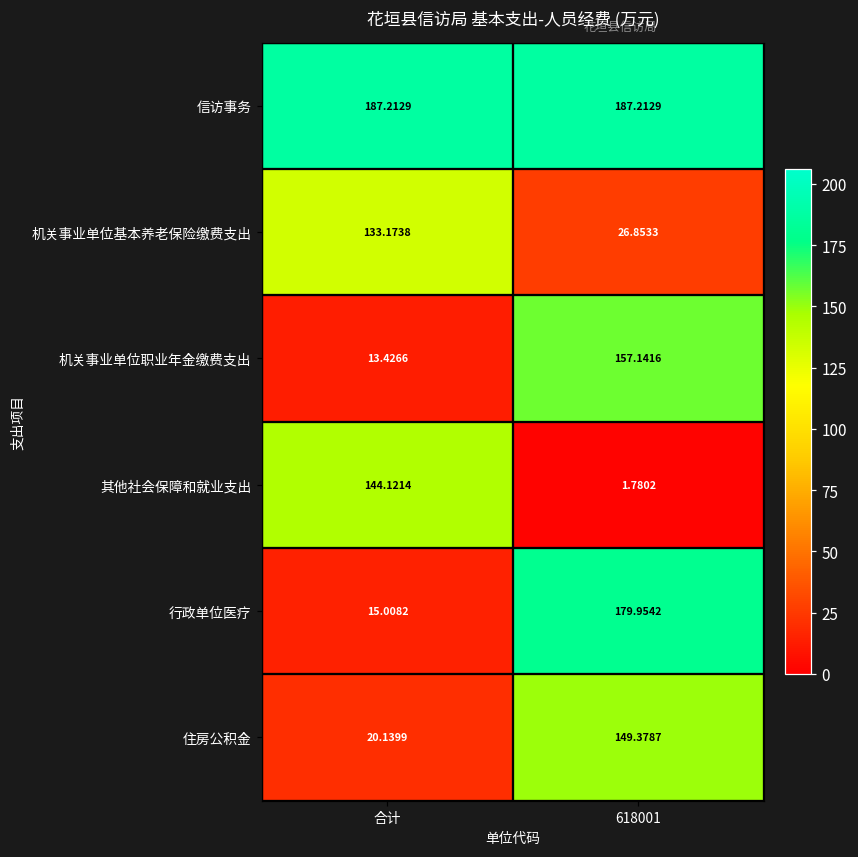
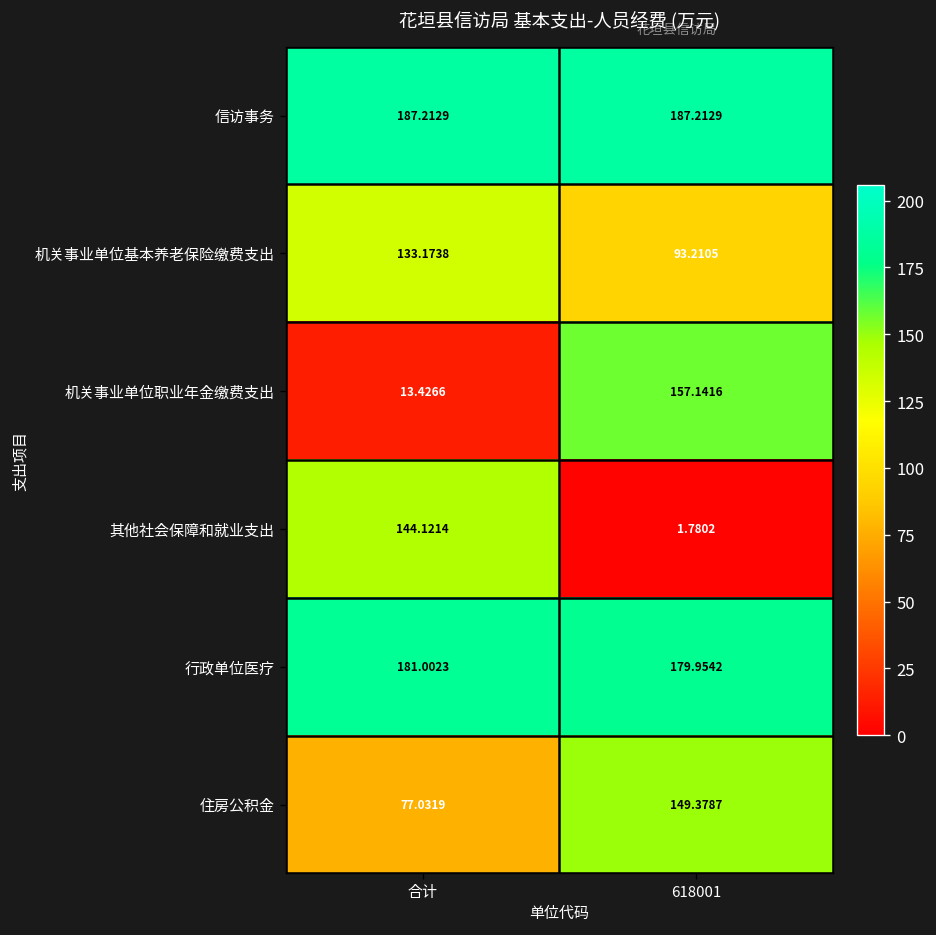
机关事业单位基本养老保险缴费支出, 618001: 26.8533 -> 93.2105
行政单位医疗, 合计: 15.0082 -> 181.0023
住房公积金, 合计: 20.1399 -> 77.0319
